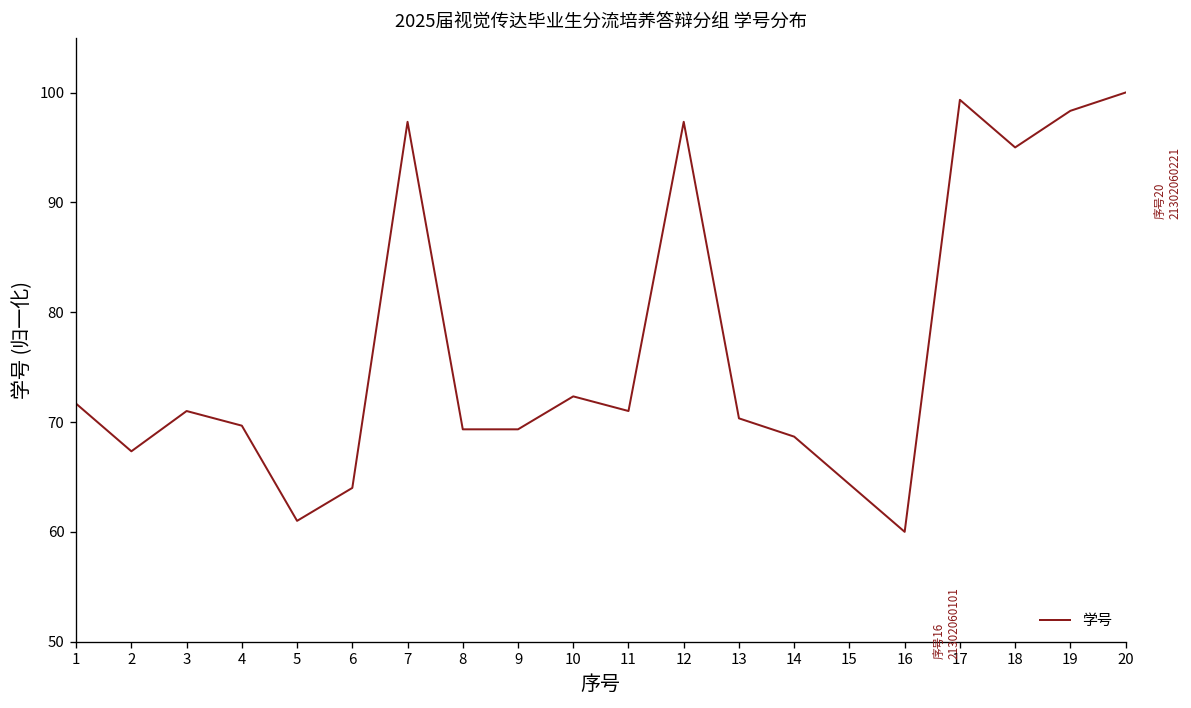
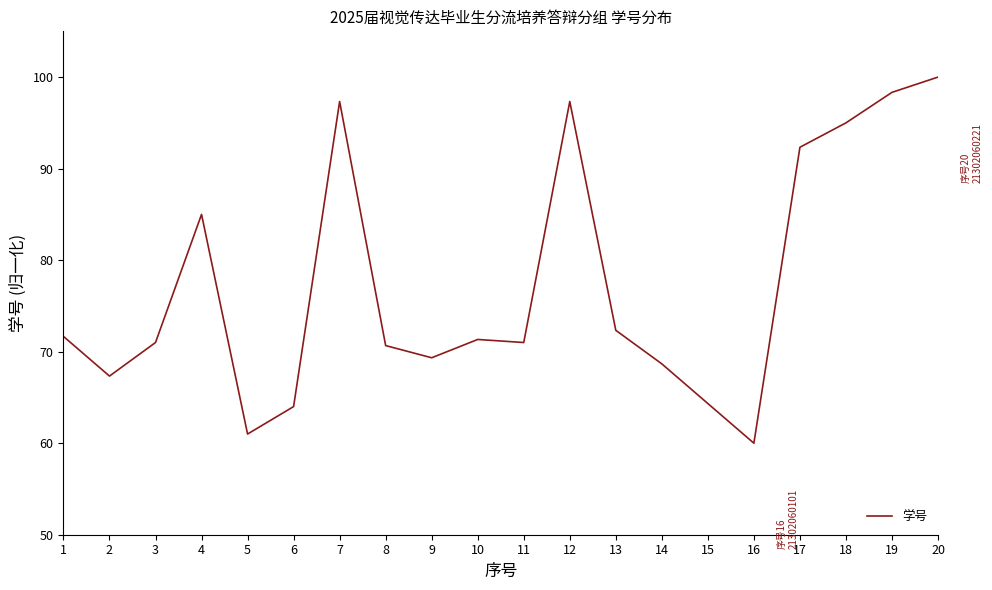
4: 70 -> 85
8: 69 -> 71
10: 72 -> 71
13: 70 -> 72
17: 99 -> 92
